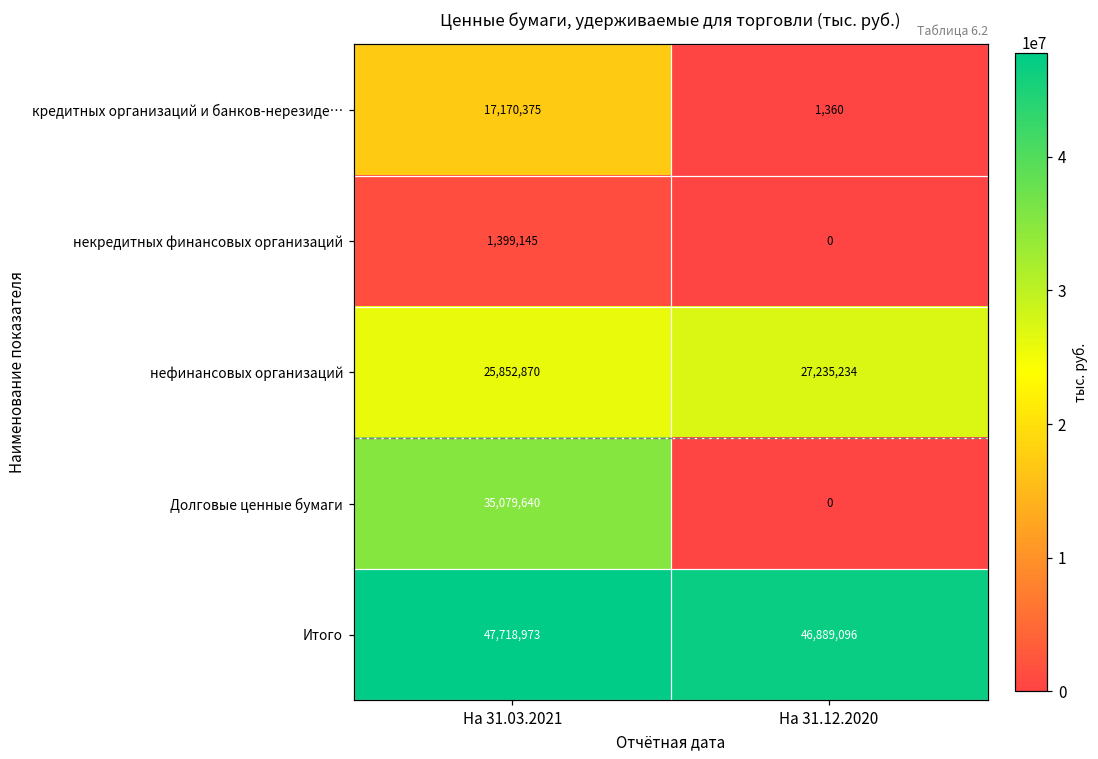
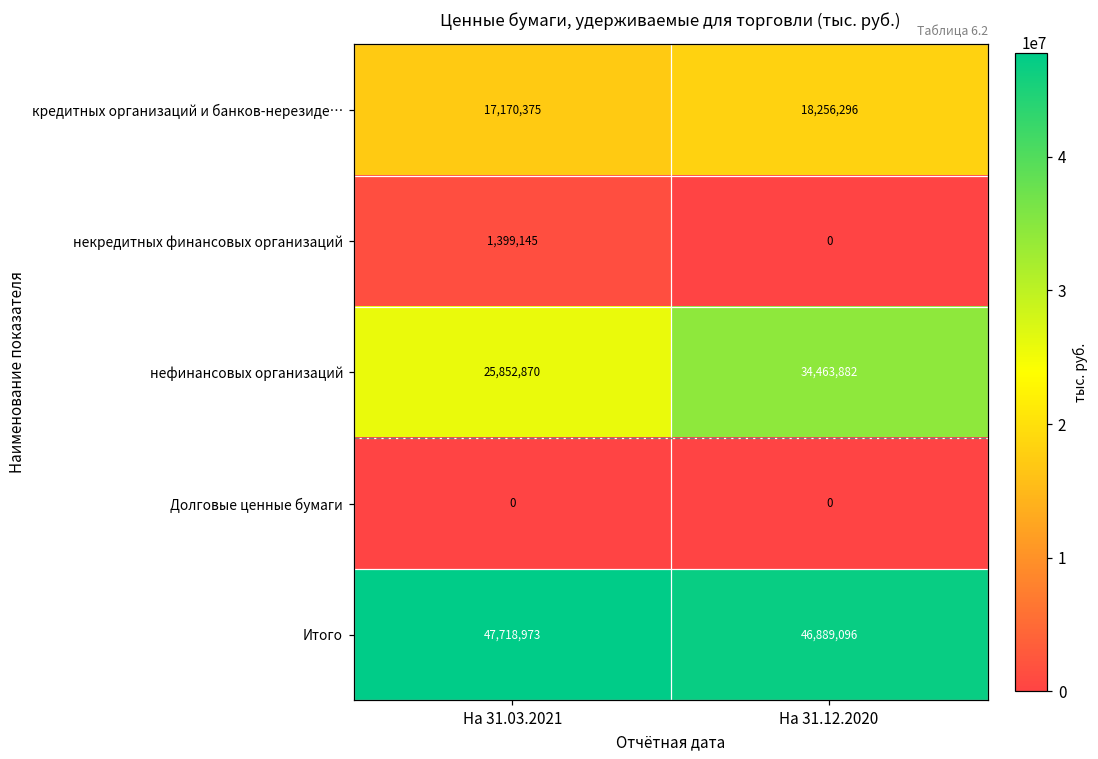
кредитных организаций и банков-нерезиде…, На 31.12.2020: 1,360 -> 18,256,296
нефинансовых организаций, На 31.12.2020: 27,235,234 -> 34,463,882
Долговые ценные бумаги, На 31.03.2021: 35,079,640 -> 0
